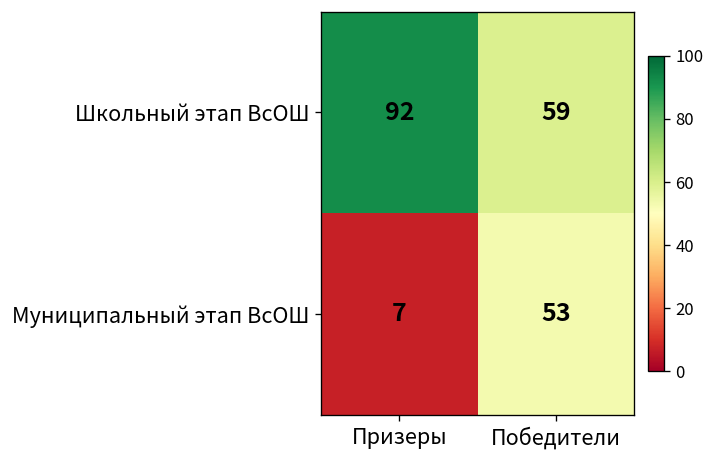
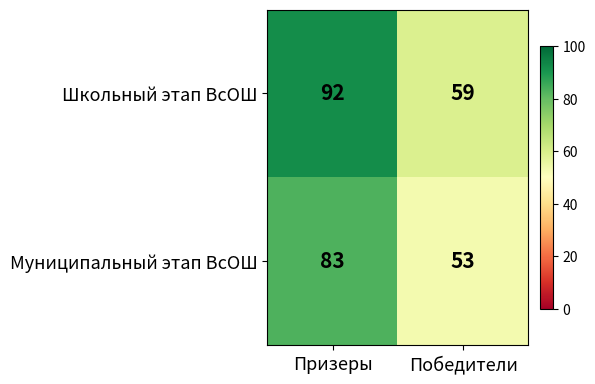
Муниципальный этап ВсОШ, Призеры: 7 -> 83
